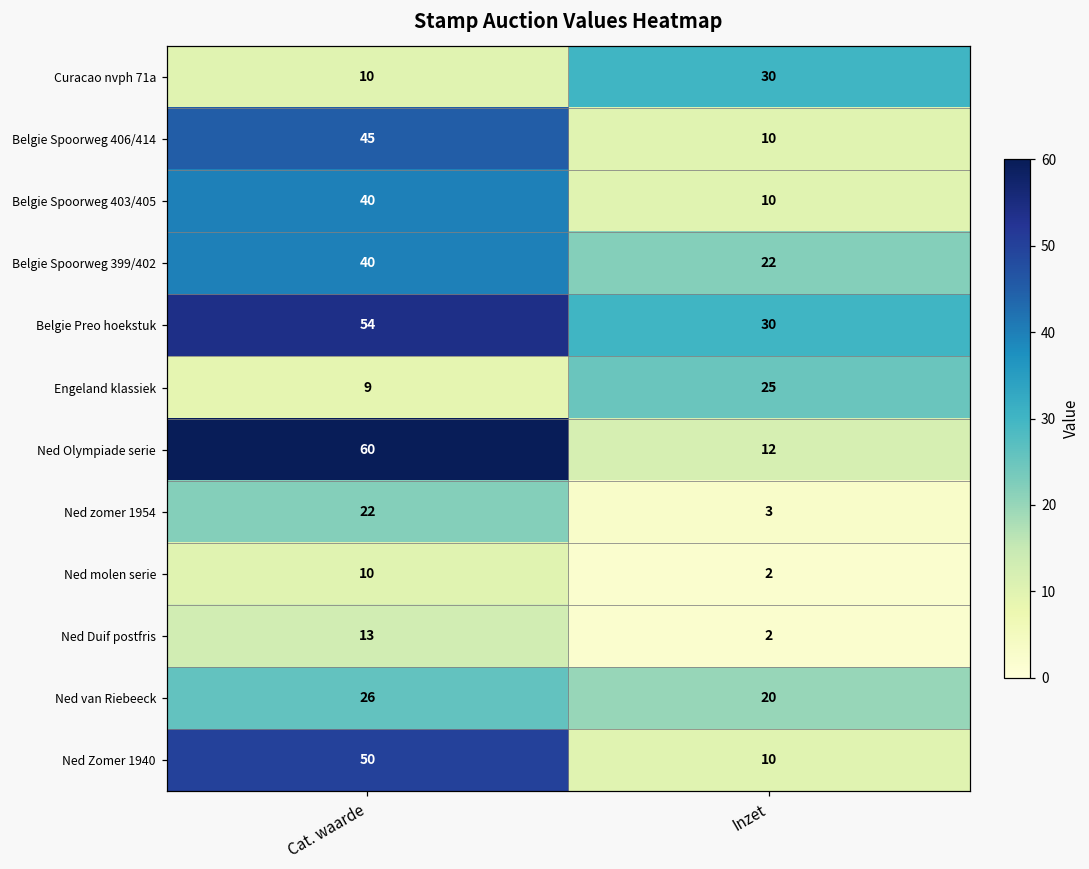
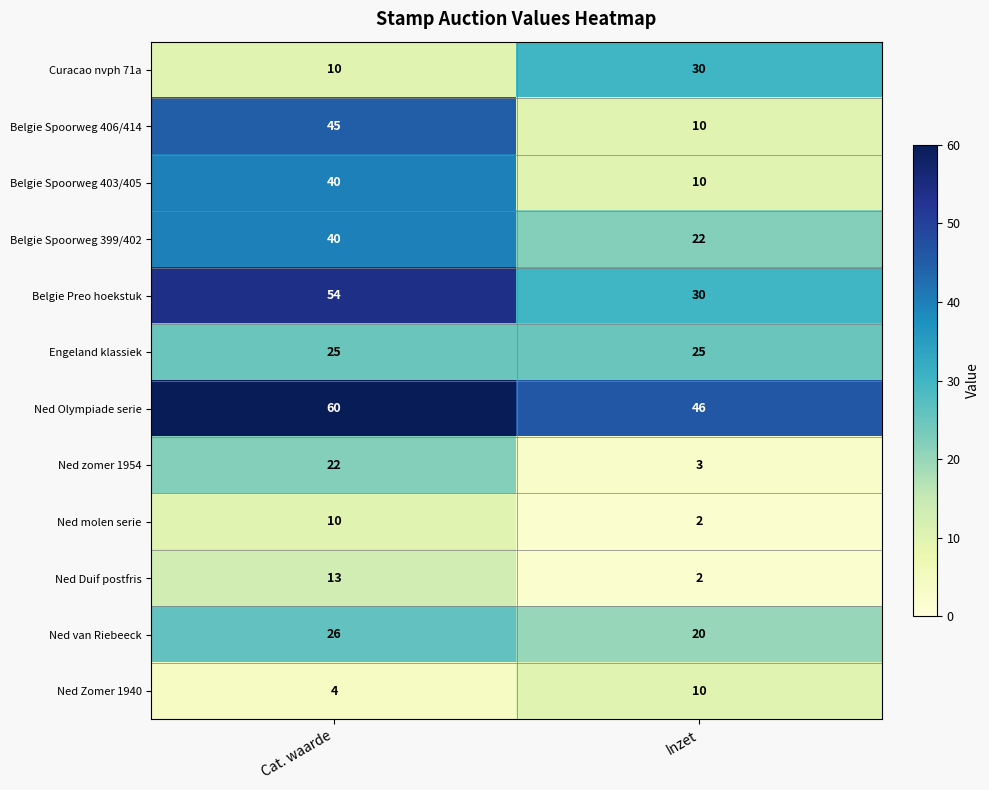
Engeland klassiek, Cat. waarde: 9 -> 25
Ned Olympiade serie, Inzet: 12 -> 46
Ned Zomer 1940, Cat. waarde: 50 -> 4
